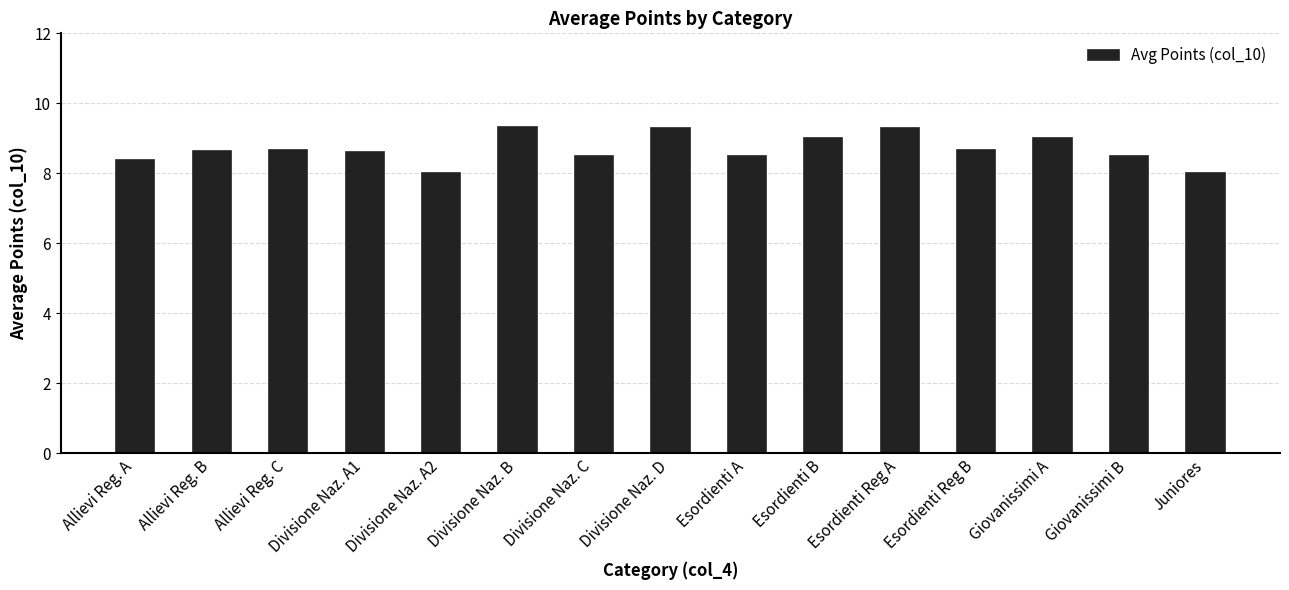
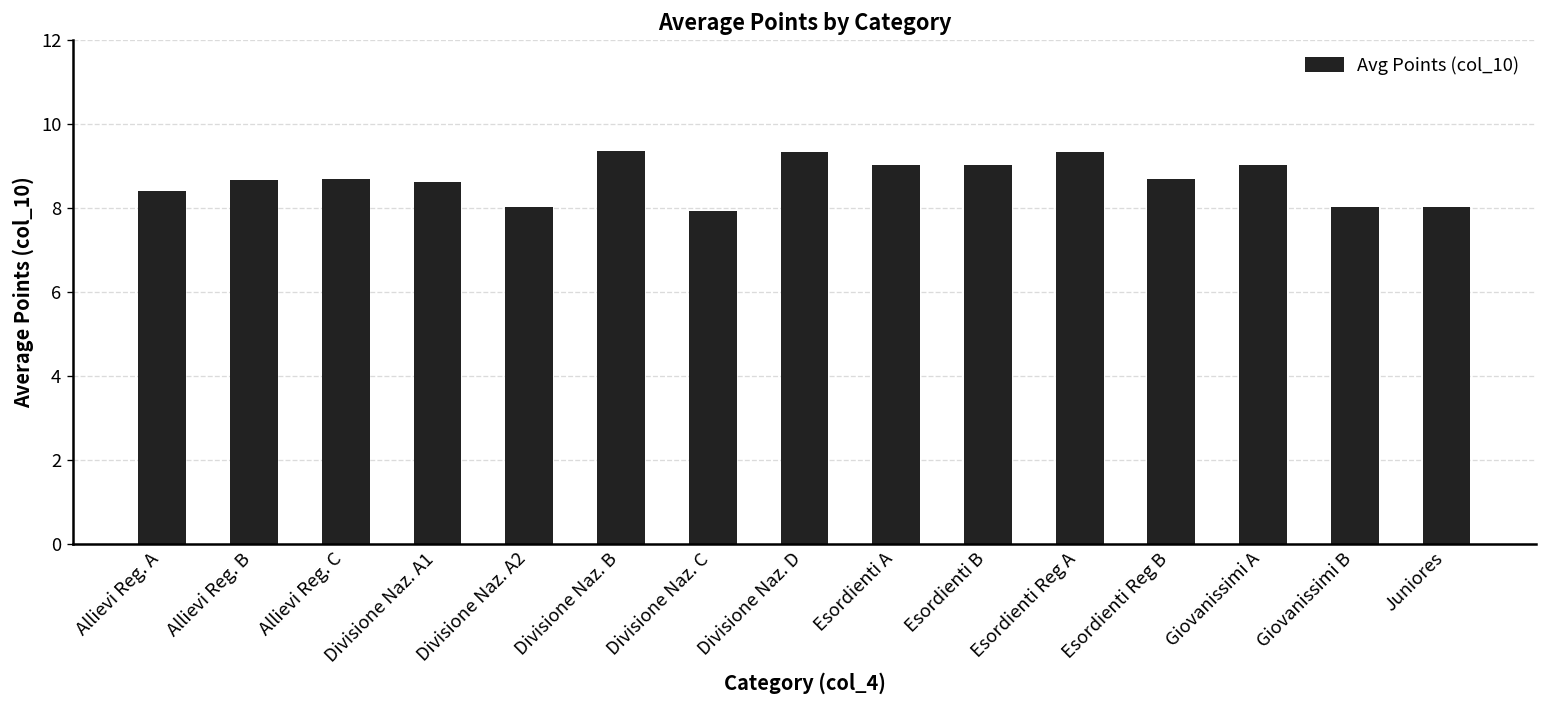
Divisione Naz. C: 8.5 -> 7.9
Esordienti A: 8.5 -> 9.0
Giovanissimi B: 8.5 -> 8.0
